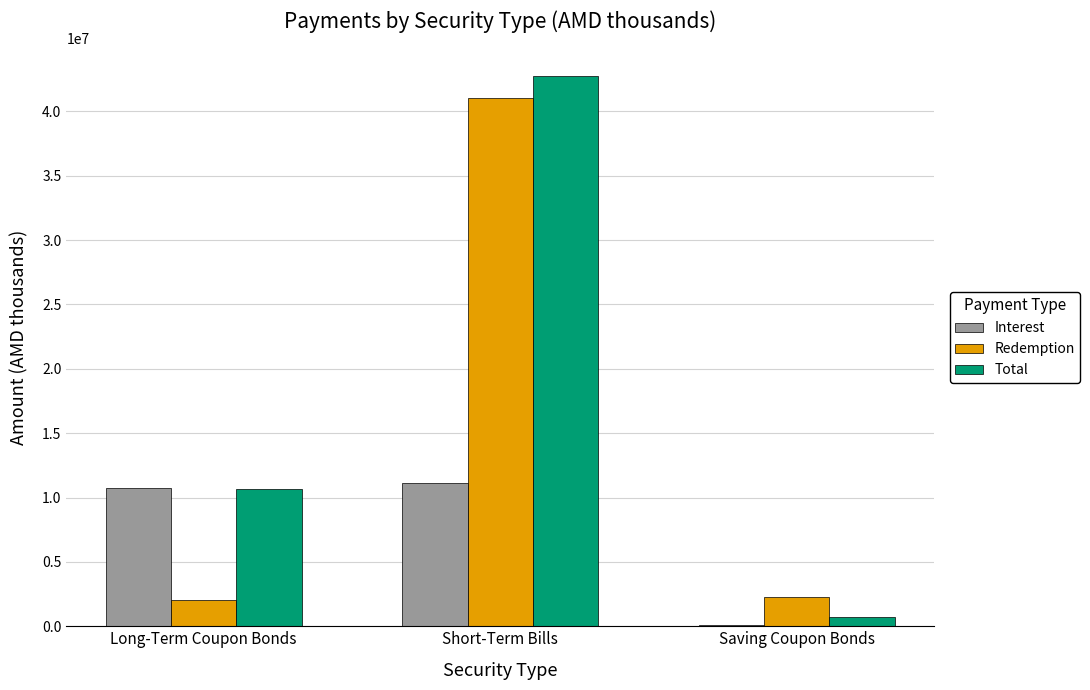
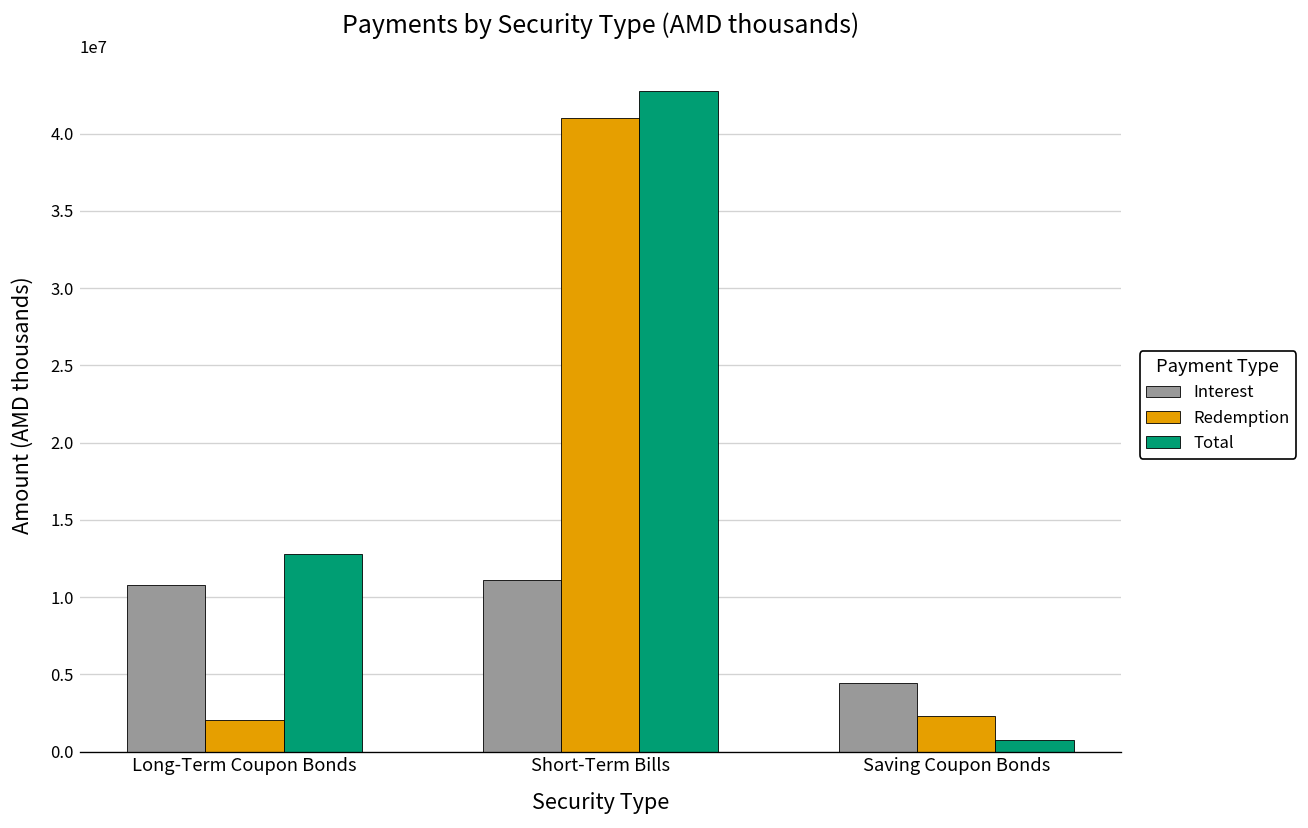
Total, Long-Term Coupon Bonds: 10600000 -> 12800000
Interest, Saving Coupon Bonds: 100000 -> 4500000
